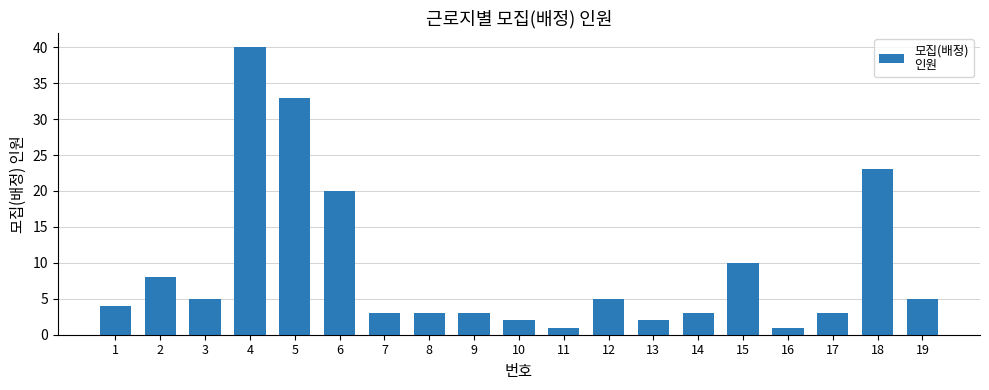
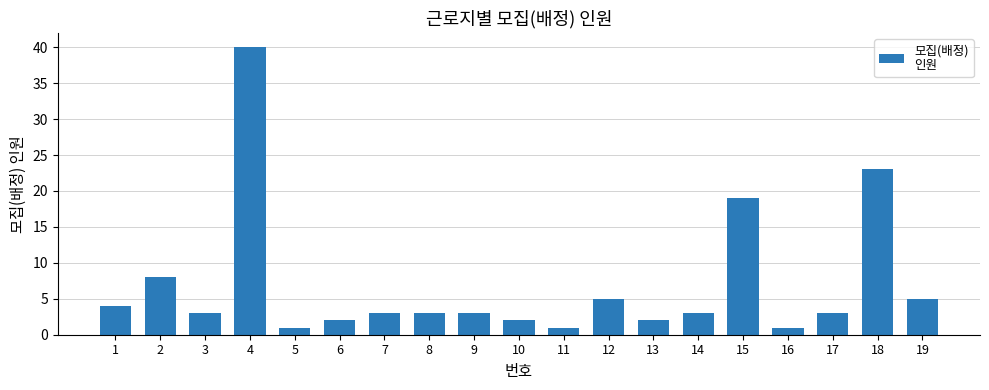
3: 5 -> 3
5: 33 -> 1
6: 20 -> 2
15: 10 -> 19
